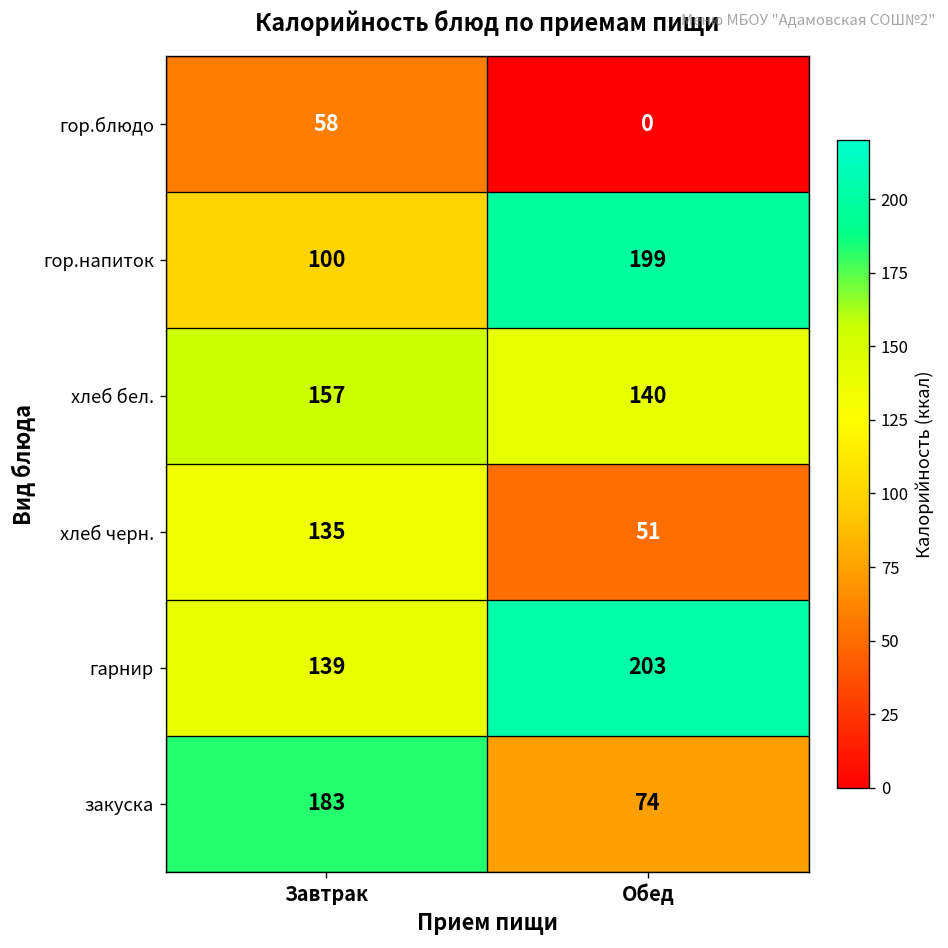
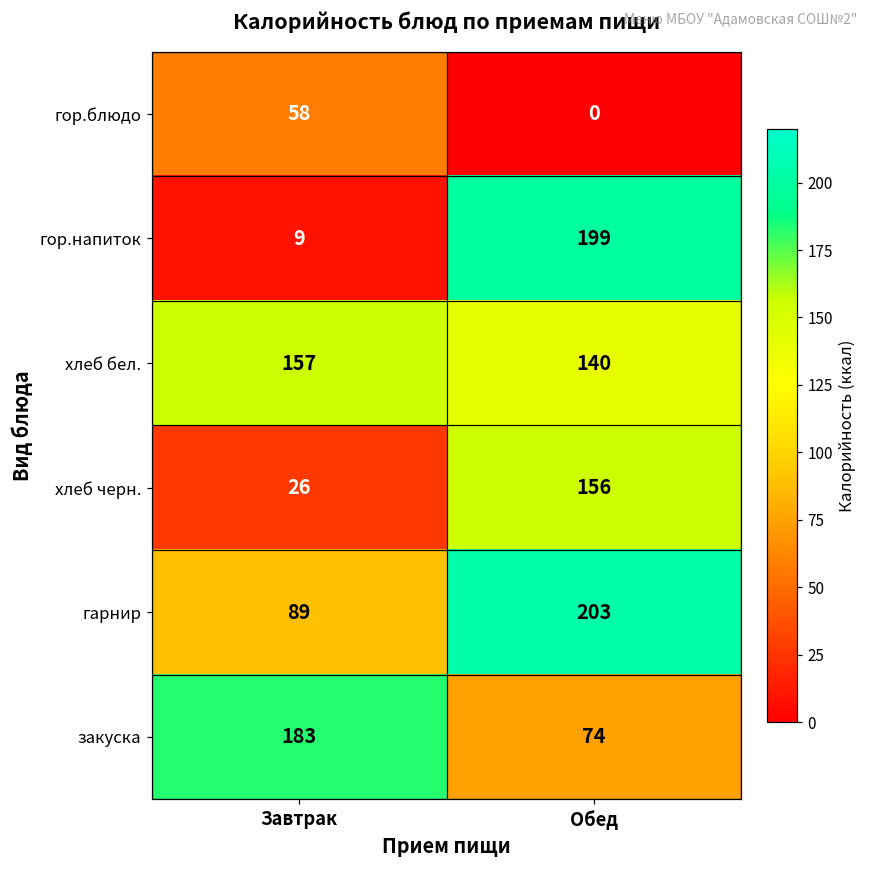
гор.напиток, Завтрак: 100 -> 9
хлеб черн., Завтрак: 135 -> 26
хлеб черн., Обед: 51 -> 156
гарнир, Завтрак: 139 -> 89
